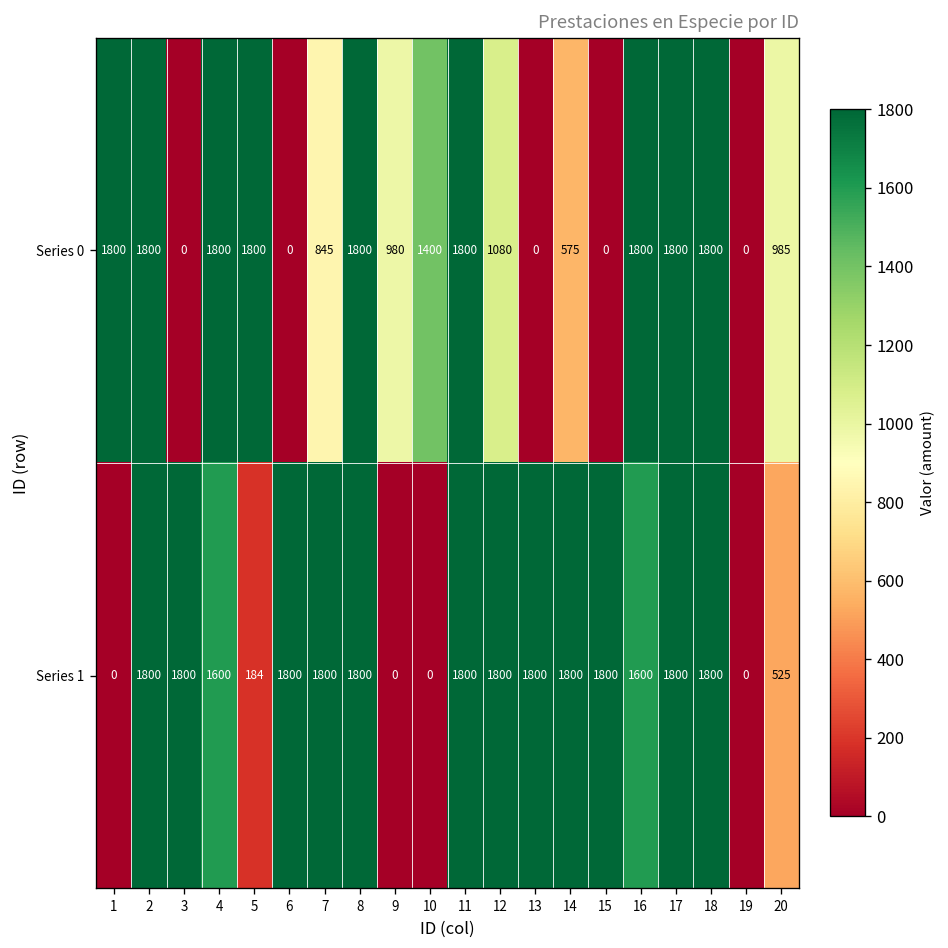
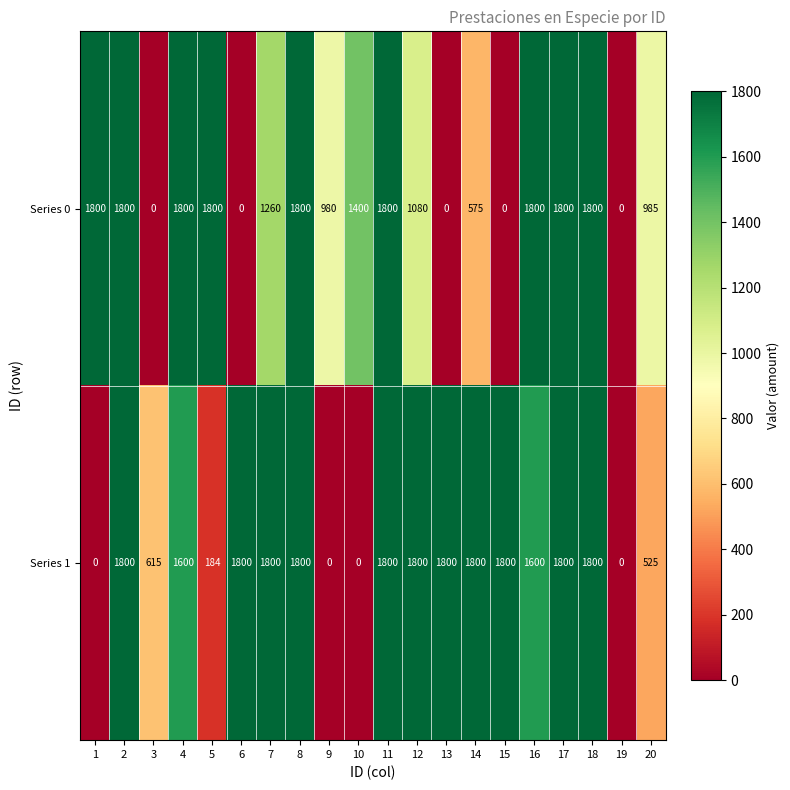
Series 0, 7: 845 -> 1260
Series 1, 3: 1800 -> 615
